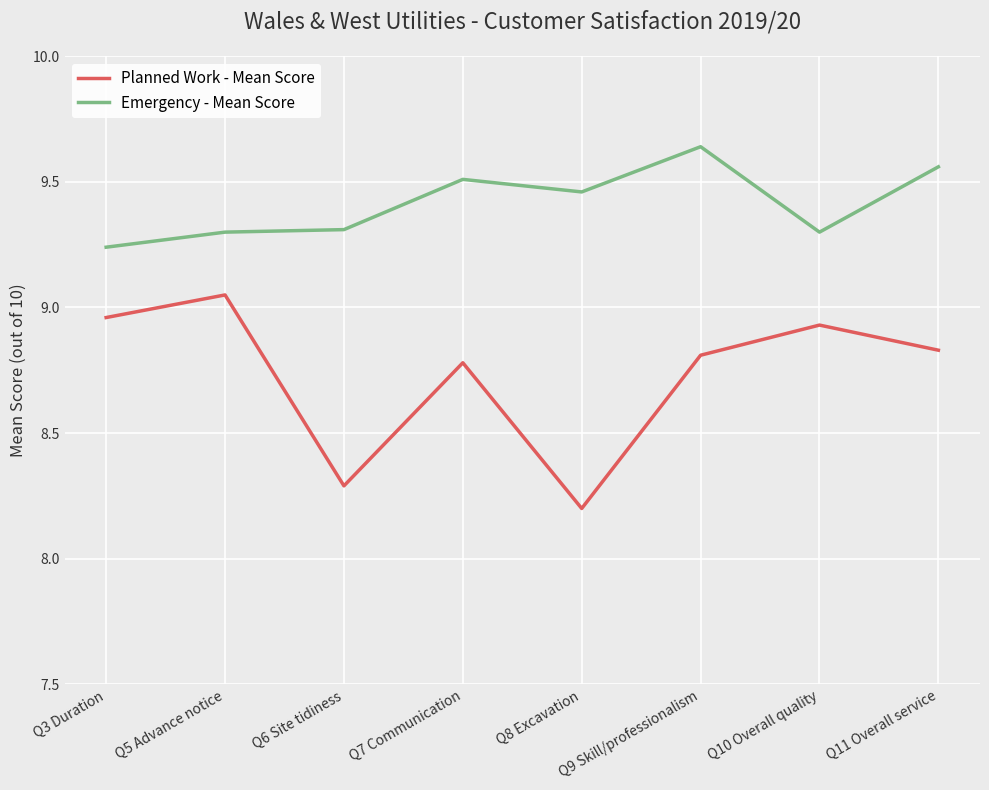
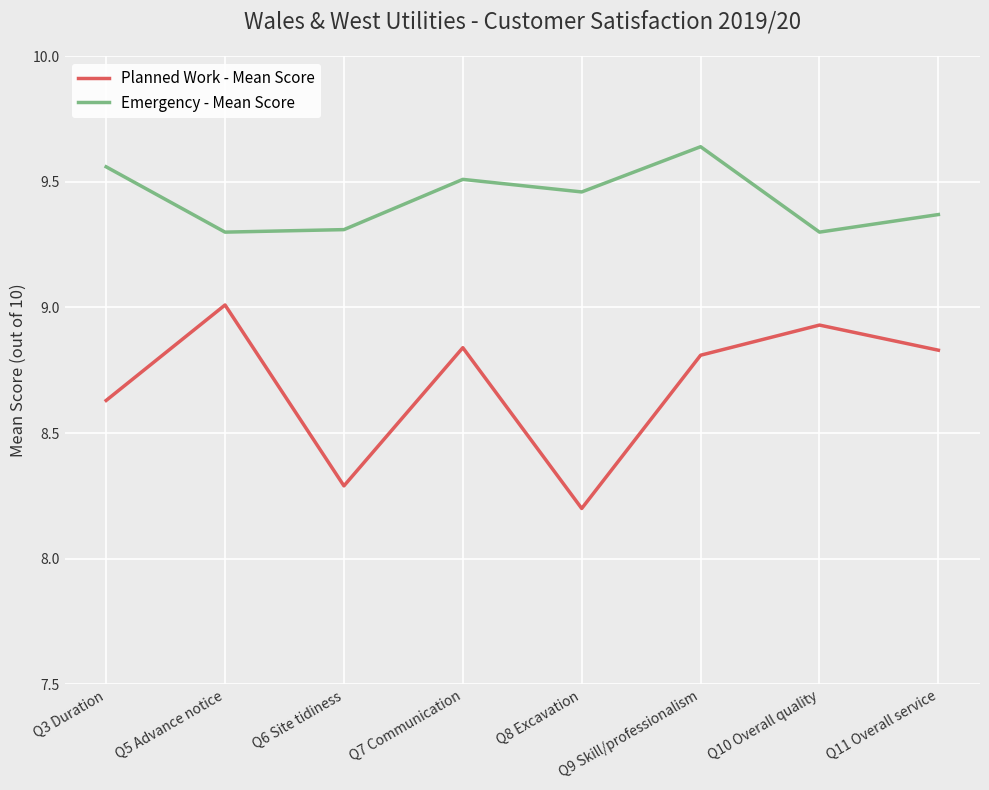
Planned Work - Mean Score, Q3 Duration: 8.96 -> 8.63
Emergency - Mean Score, Q3 Duration: 9.24 -> 9.56
Planned Work - Mean Score, Q5 Advance notice: 9.05 -> 9.01
Planned Work - Mean Score, Q7 Communication: 8.78 -> 8.84
Emergency - Mean Score, Q11 Overall service: 9.56 -> 9.37
